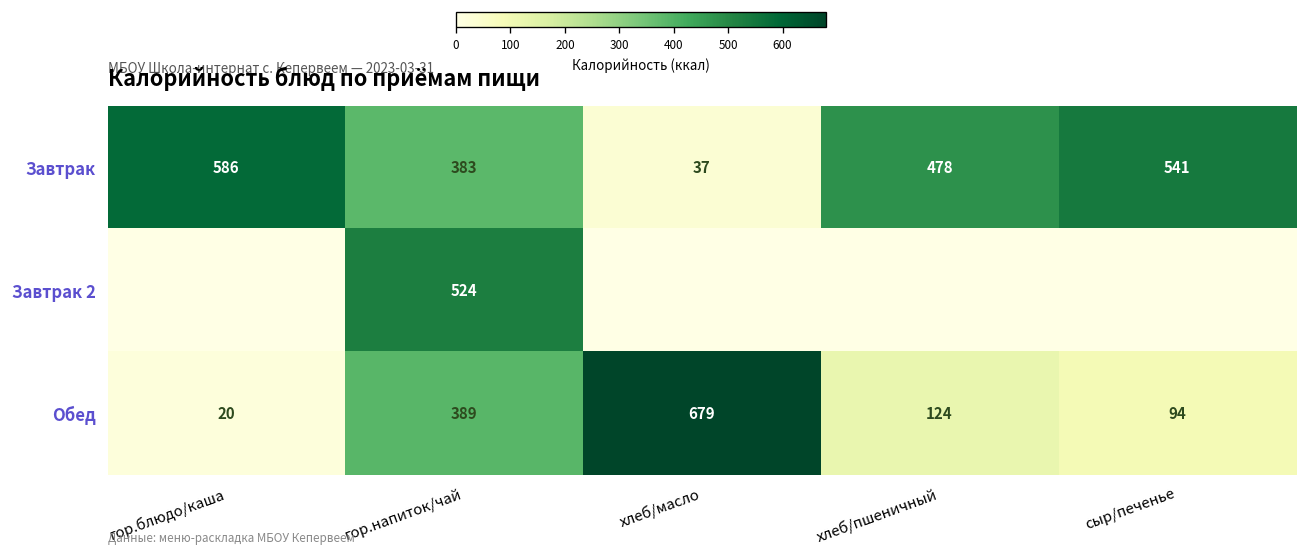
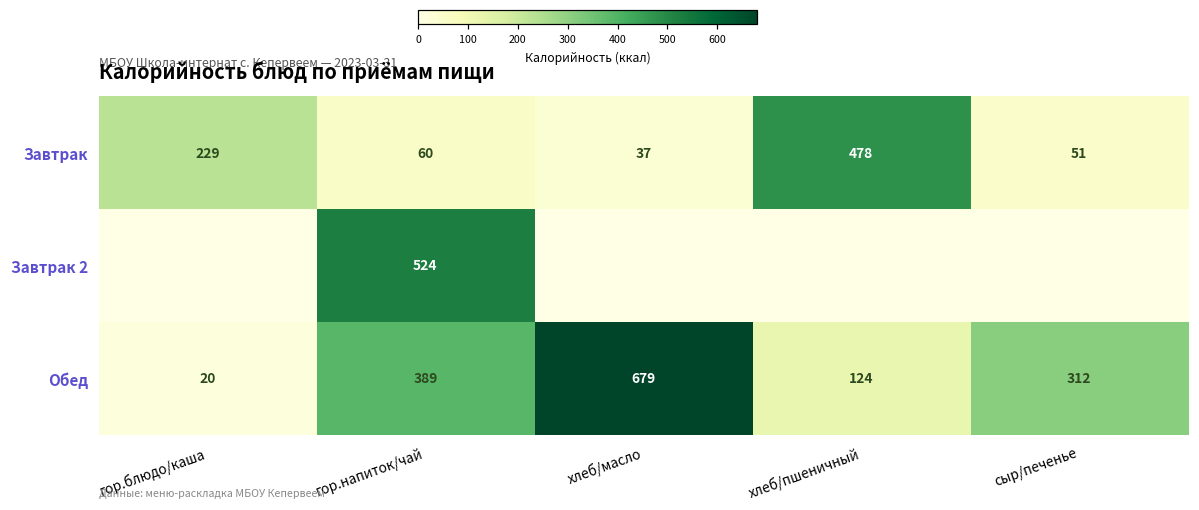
Завтрак, гор.блюдо/каша: 586 -> 229
Завтрак, гор.напиток/чай: 383 -> 60
Завтрак, сыр/печенье: 541 -> 51
Обед, сыр/печенье: 94 -> 312
